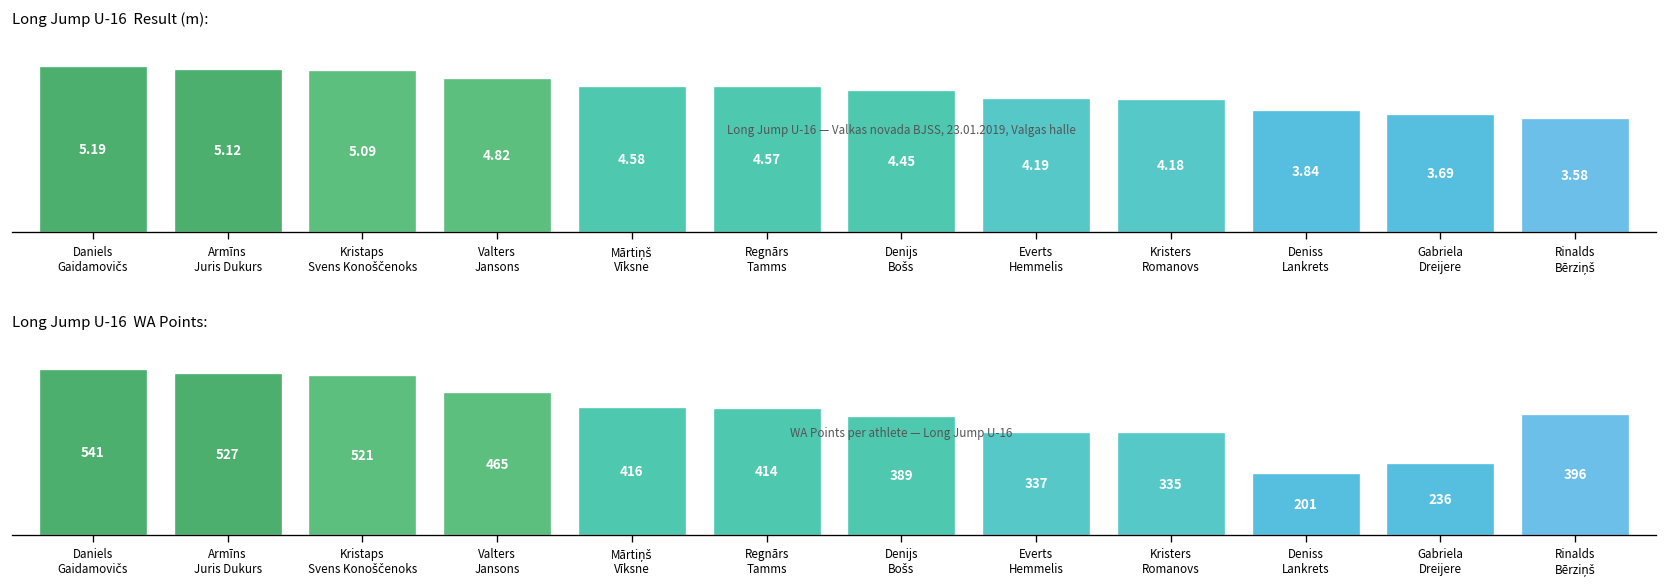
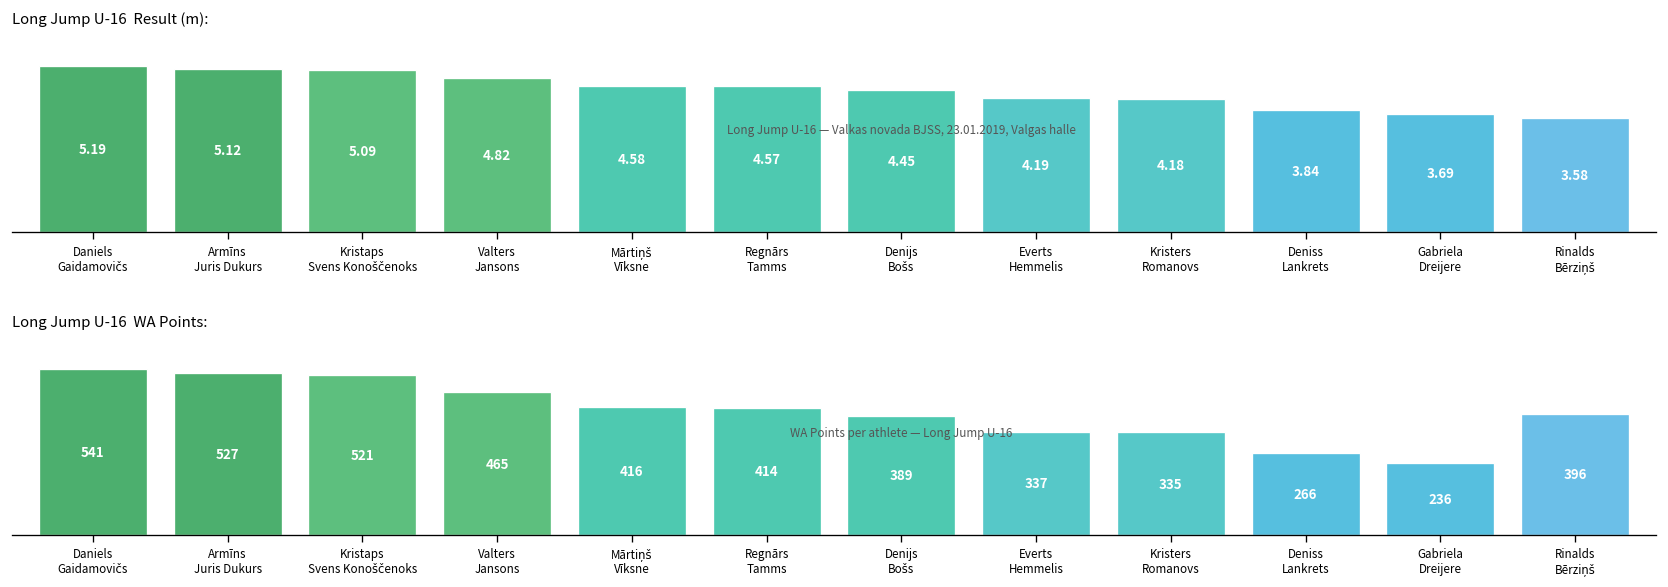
Long Jump U-16 WA Points:, Deniss Lankrets: 201 -> 266
